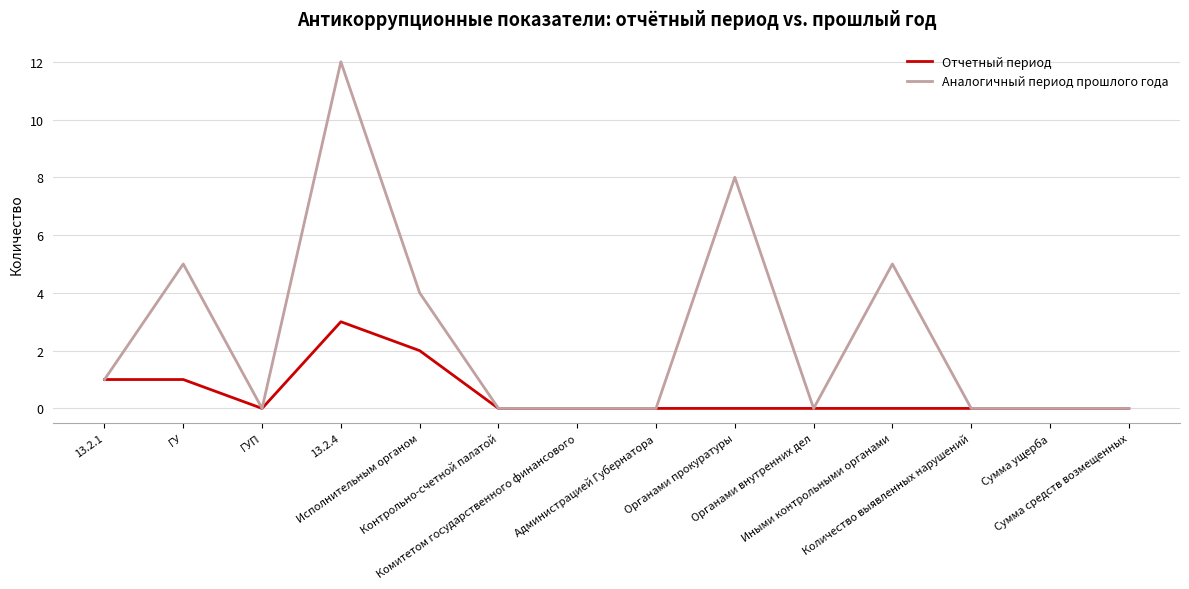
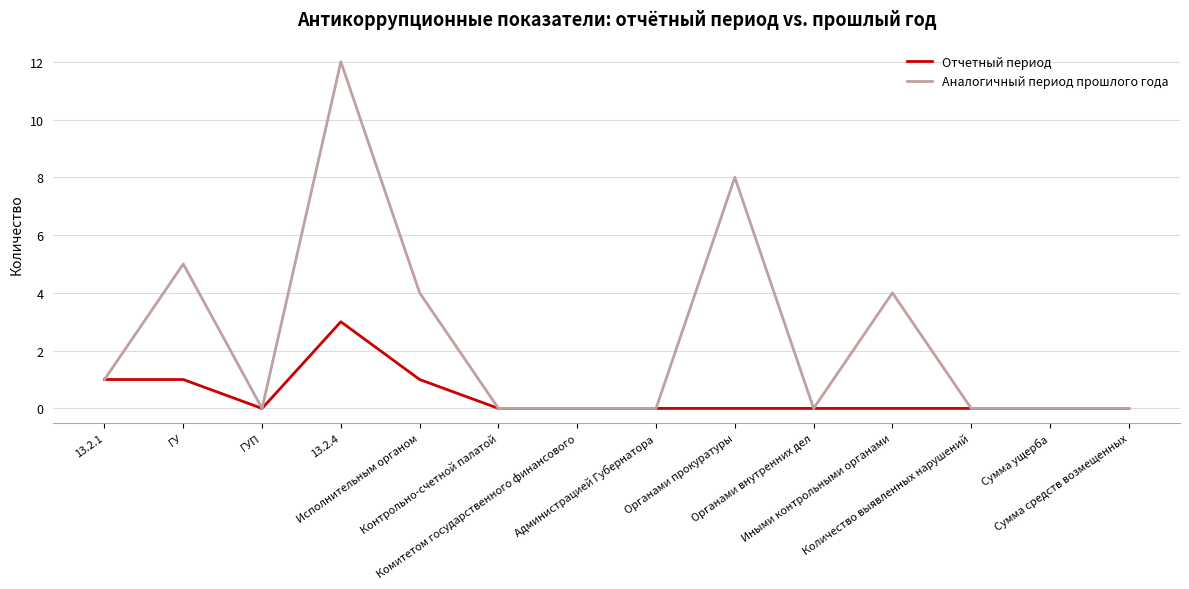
Отчетный период, Исполнительным органом: 2 -> 1
Аналогичный период прошлого года, Иными контрольными органами: 5 -> 4
